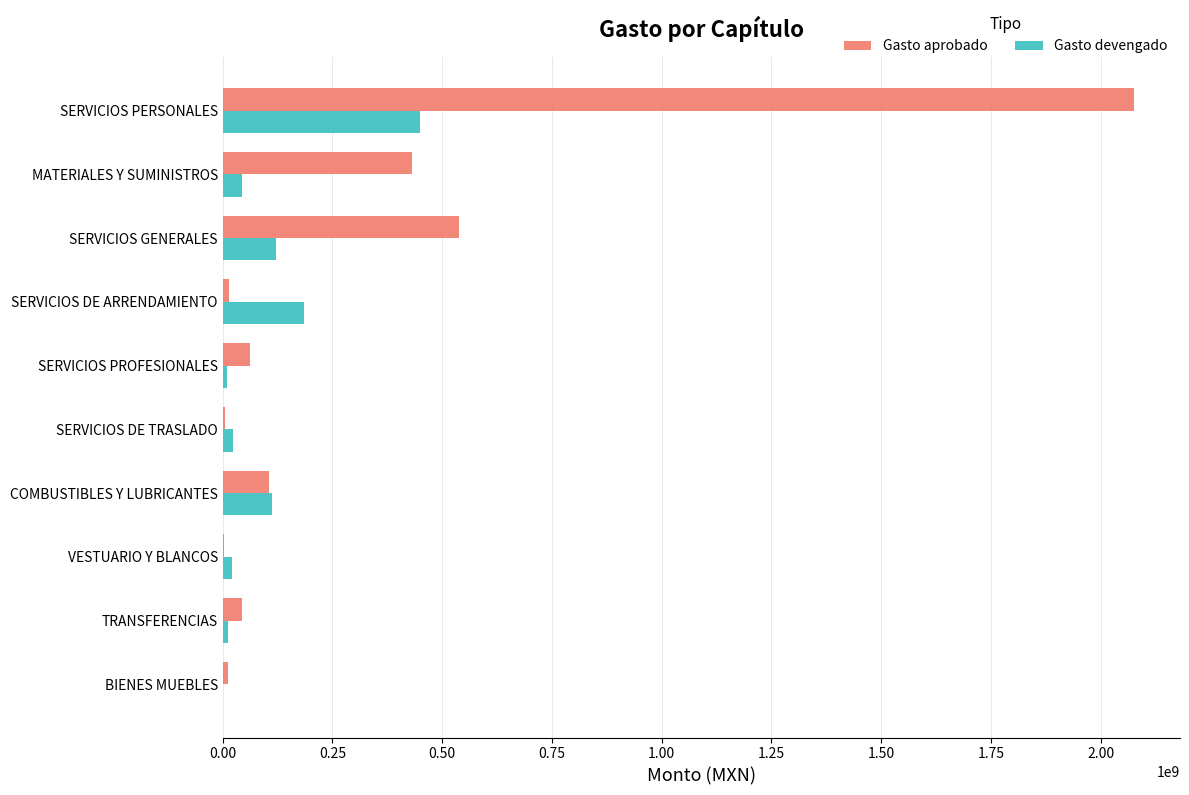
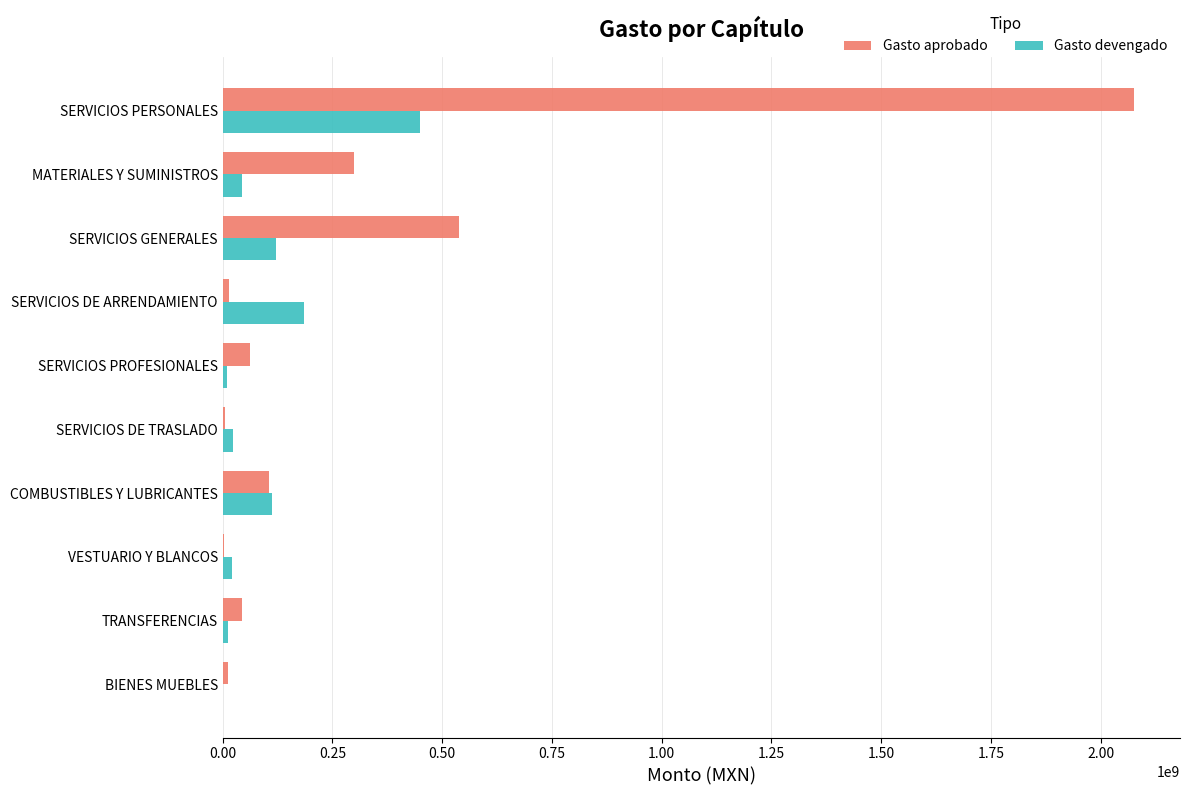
Gasto aprobado, MATERIALES Y SUMINISTROS: 430000000 -> 300000000
